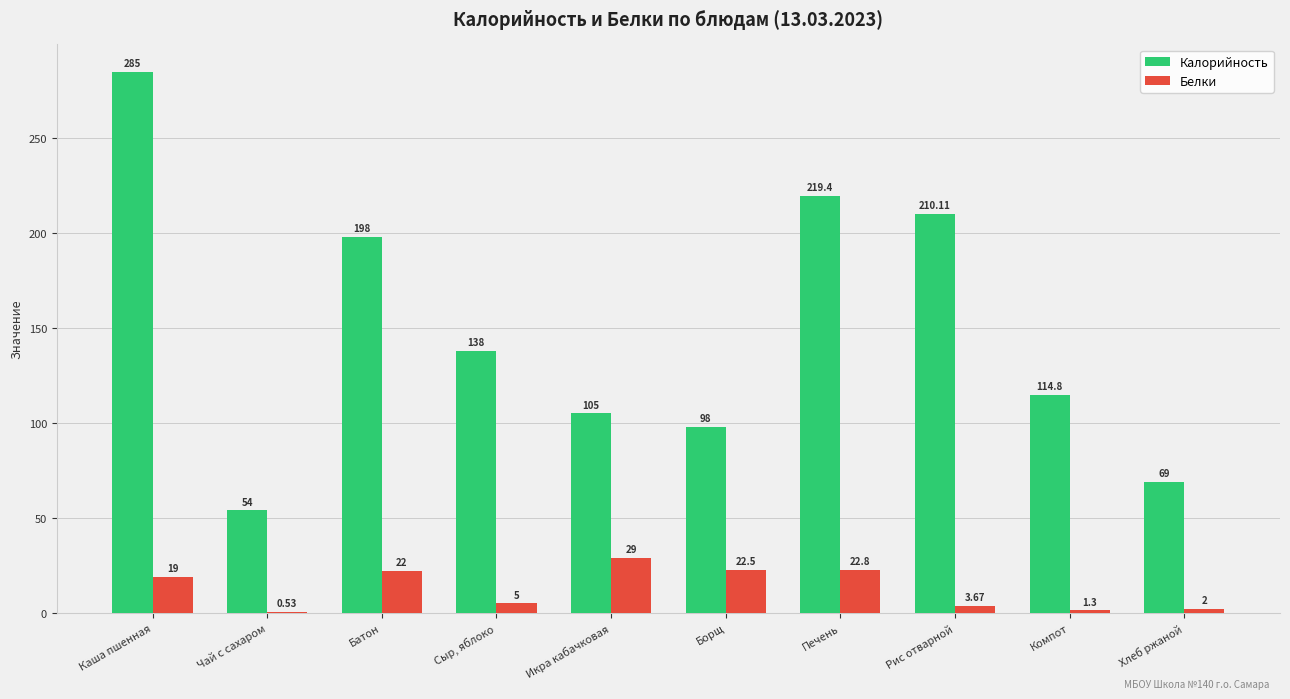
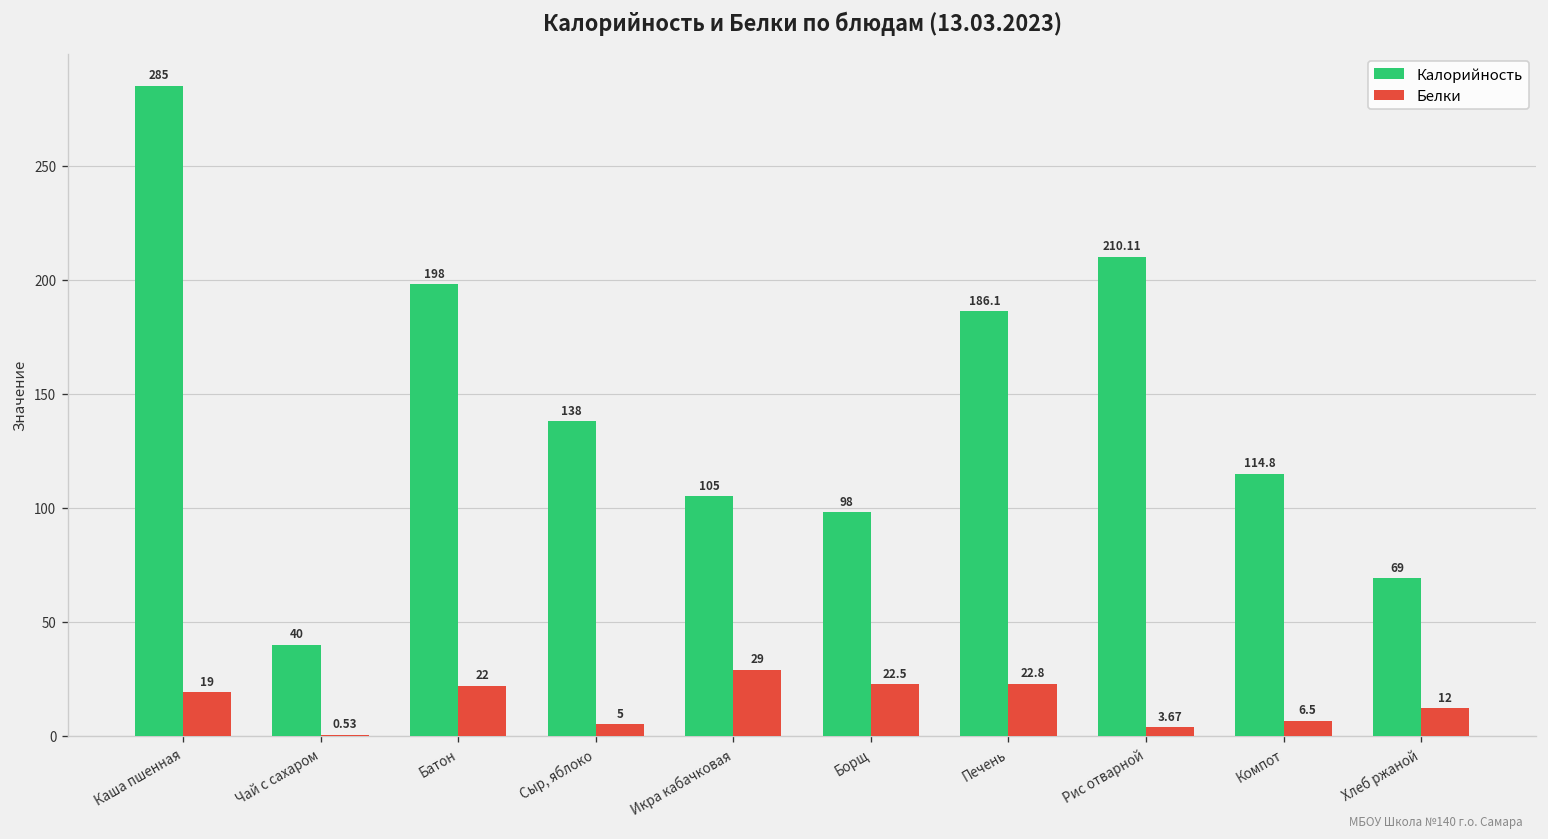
Калорийность, Чай с сахаром: 54 -> 40
Калорийность, Печень: 219.4 -> 186.1
Белки, Компот: 1.3 -> 6.5
Белки, Хлеб ржаной: 2 -> 12
